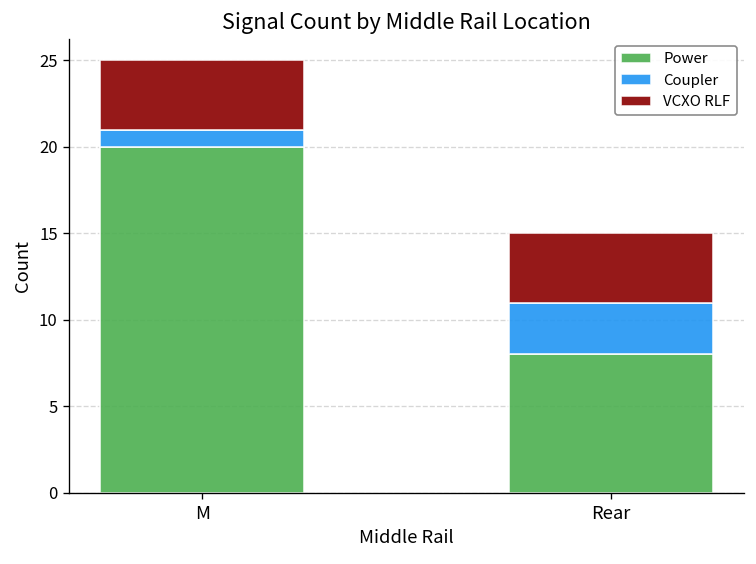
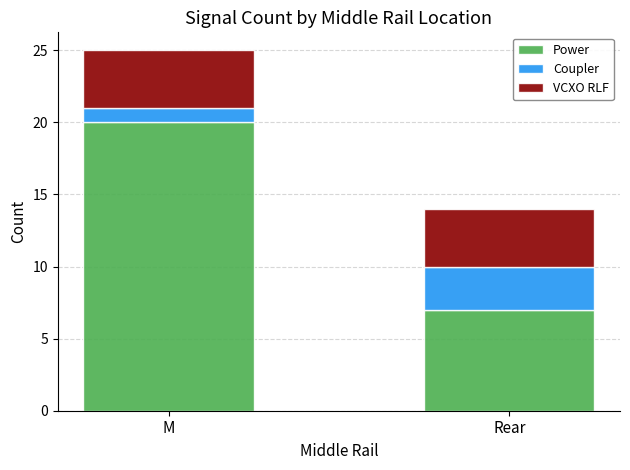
Power, Rear: 8 -> 7
